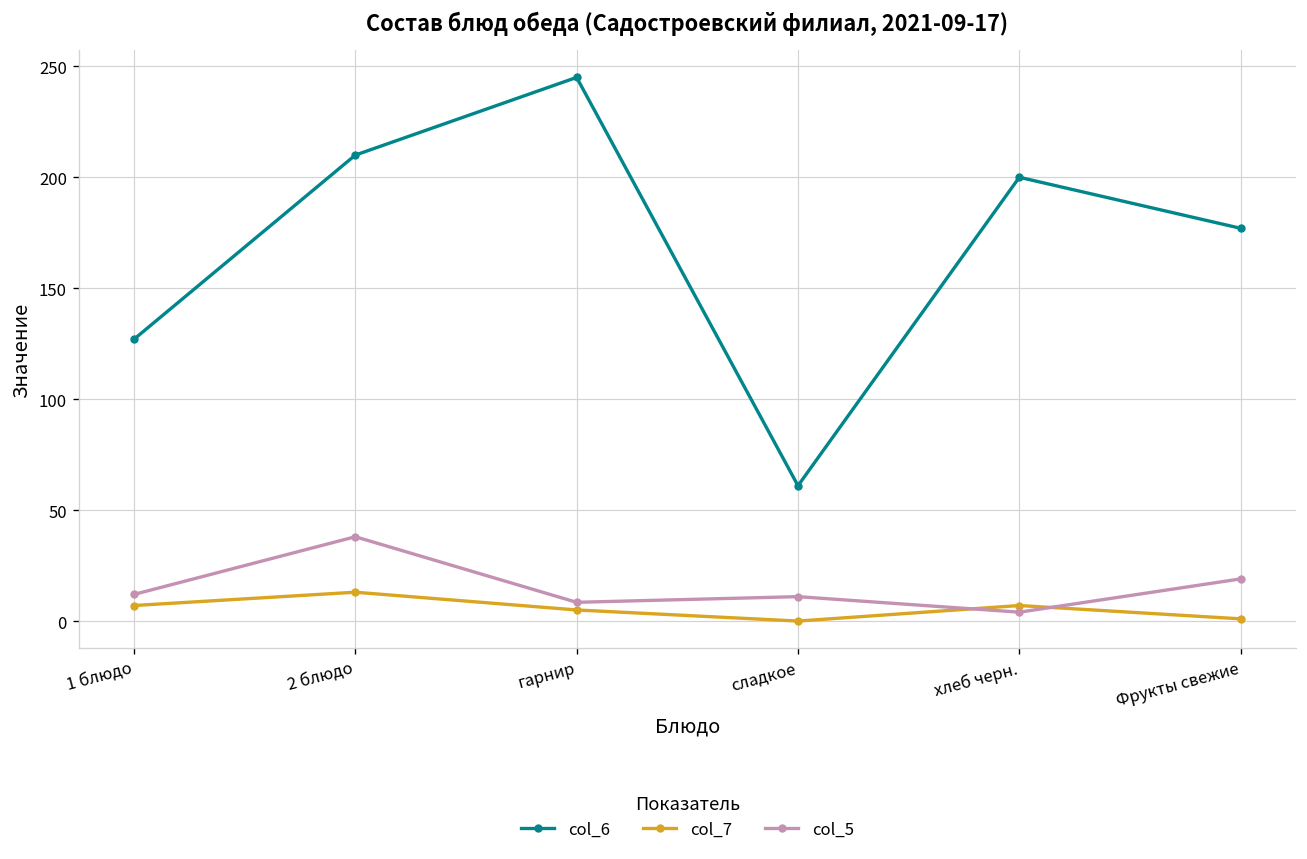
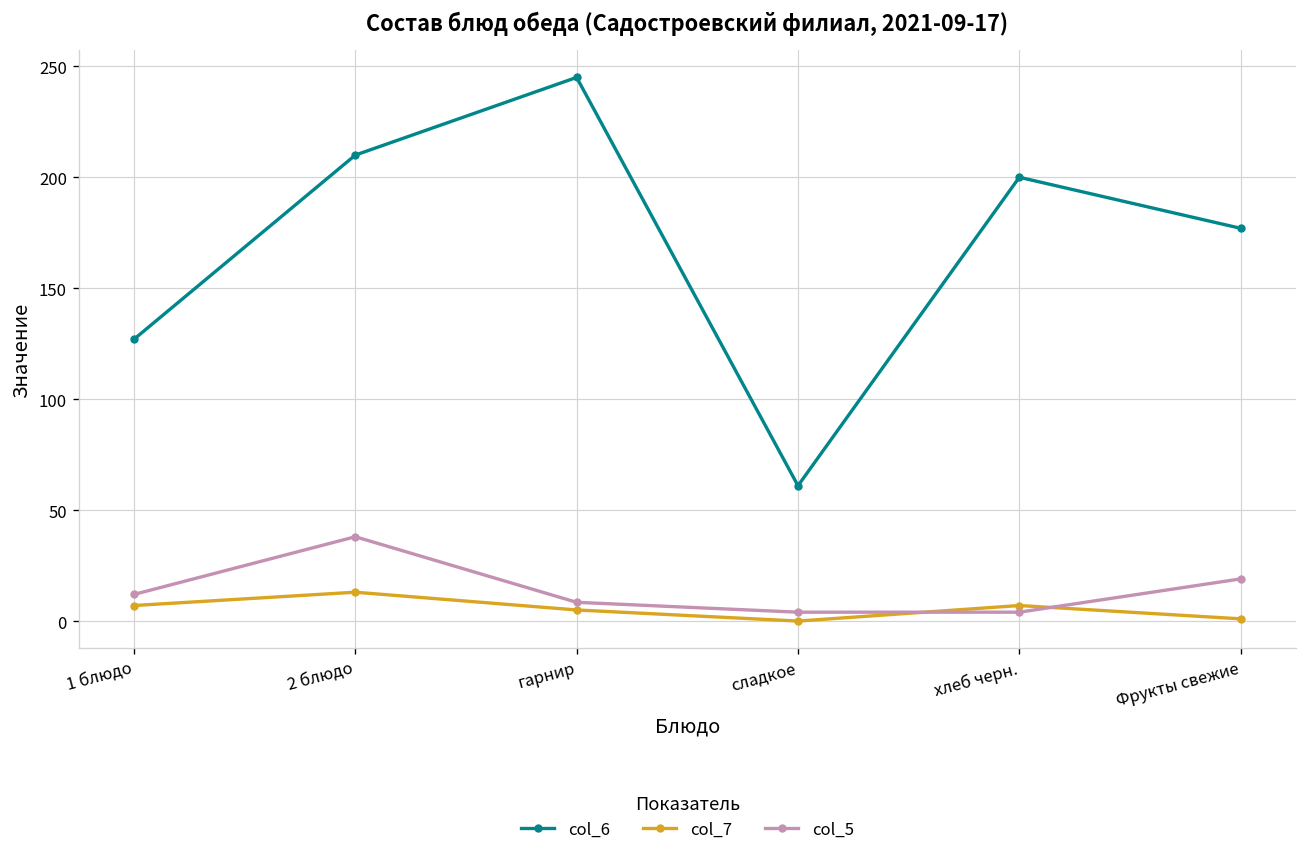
col_5, сладкое: 11 -> 4
